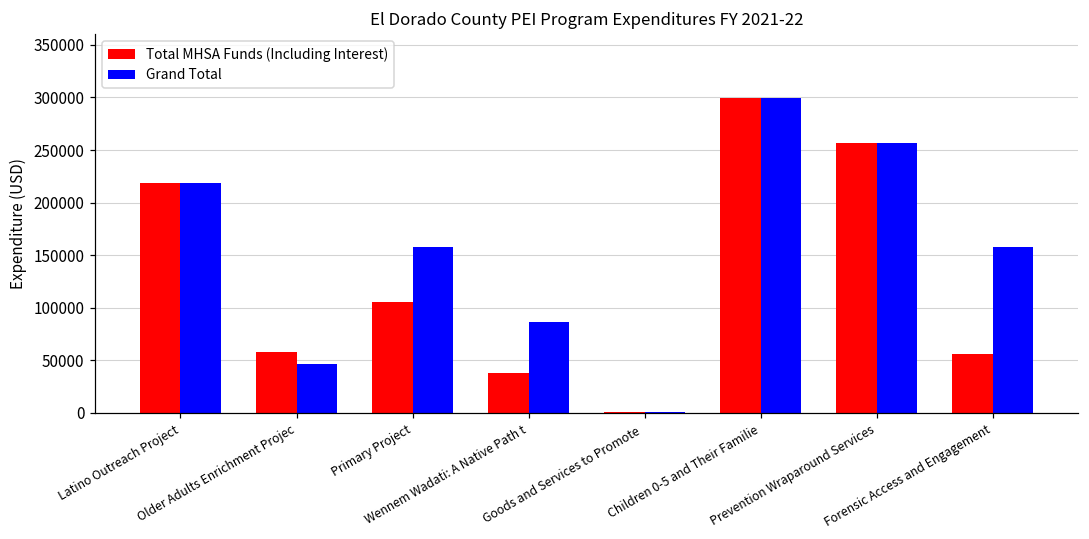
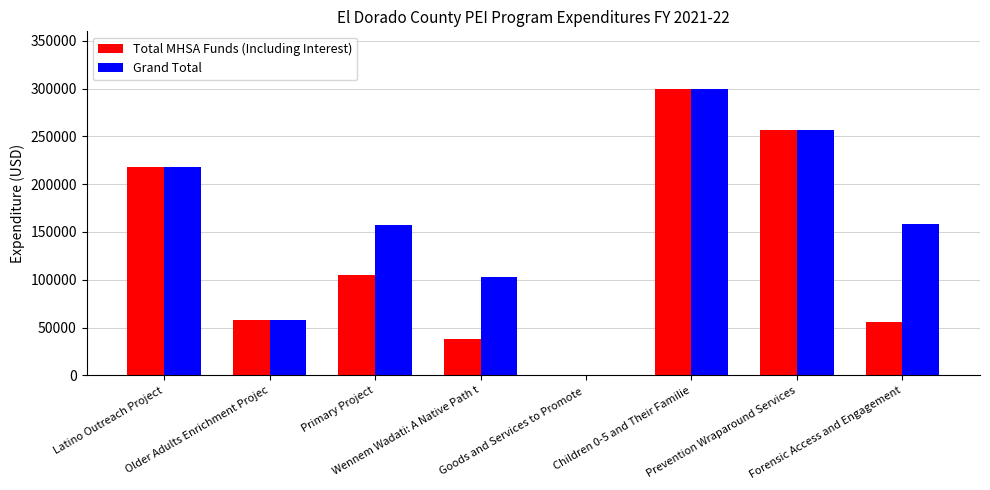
Grand Total, Older Adults Enrichment Projec: 50000 -> 60000
Grand Total, Wennem Wadati: A Native Path t: 90000 -> 100000
